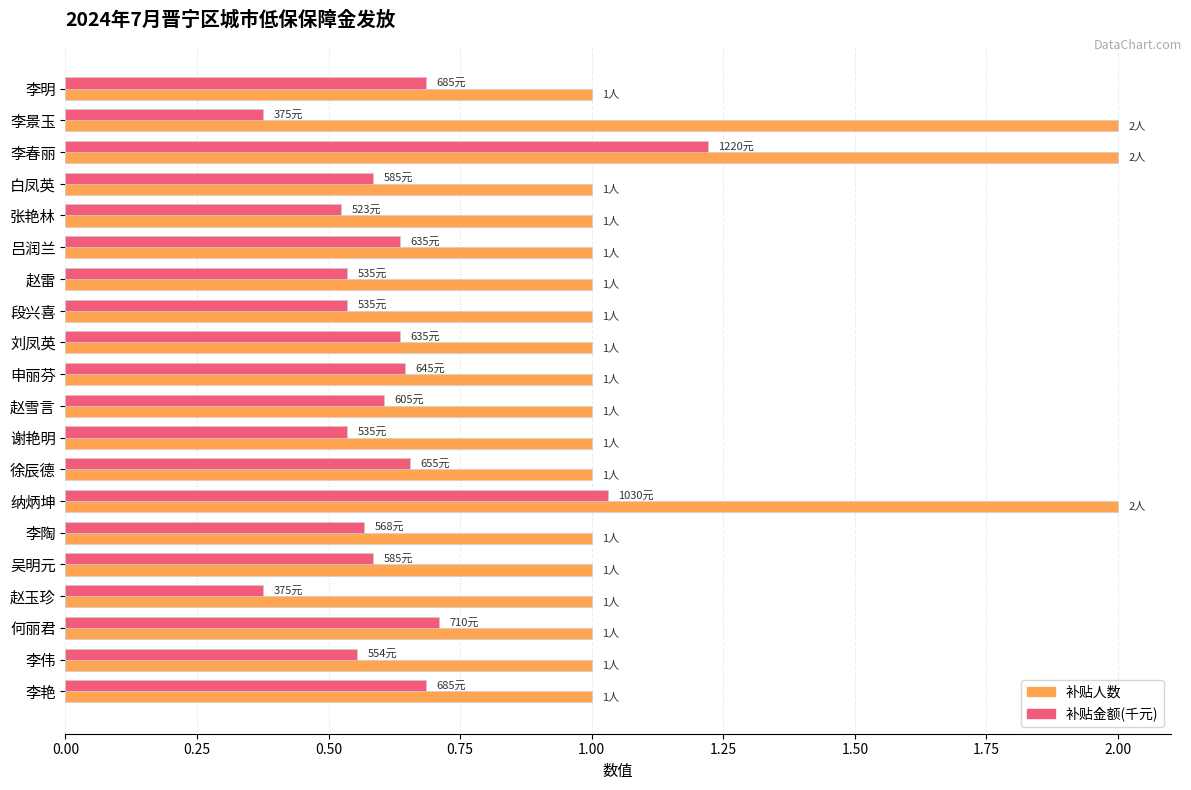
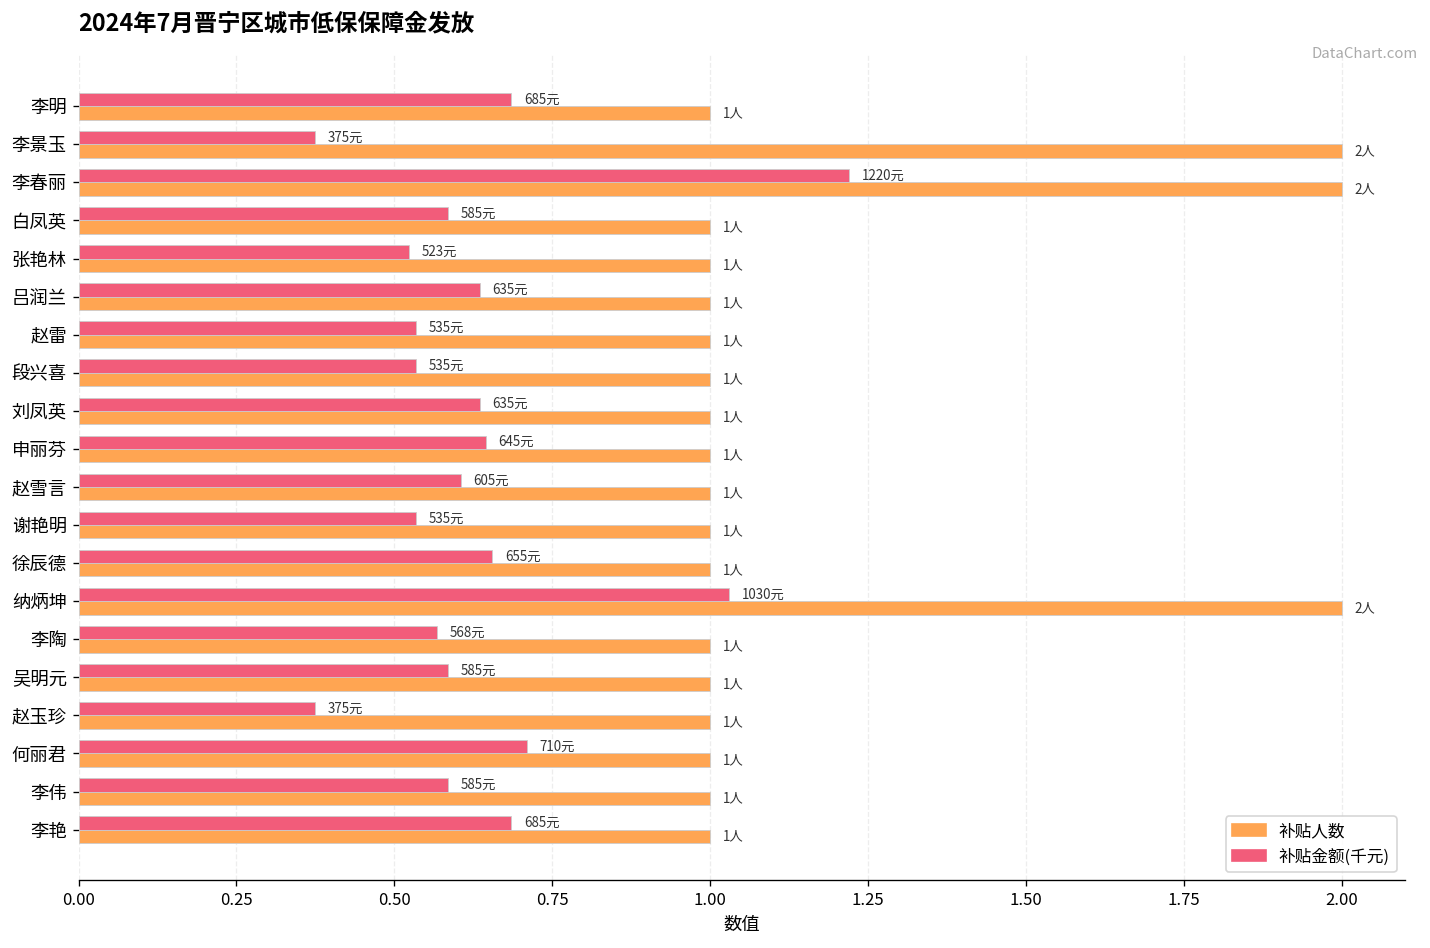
补贴金额(千元), 李伟: 554元 -> 585元
